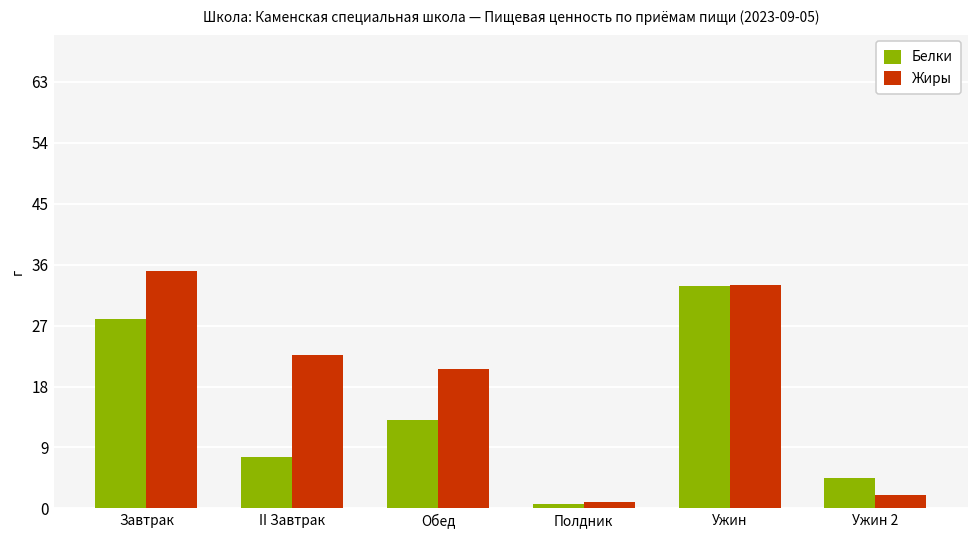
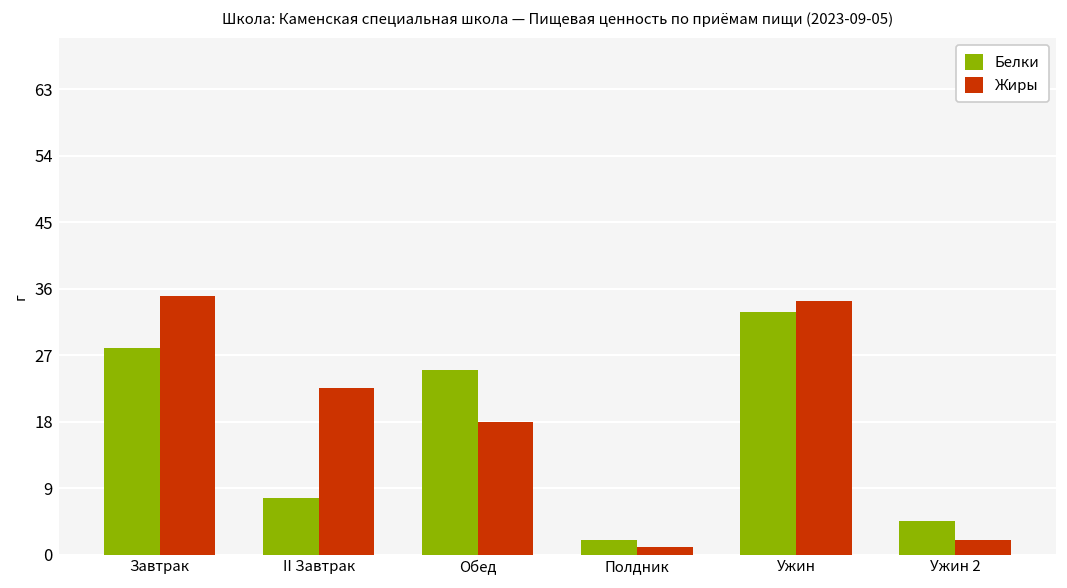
Белки, Обед: 13 -> 25
Жиры, Обед: 21 -> 18
Белки, Полдник: 1 -> 2
Жиры, Ужин: 33 -> 34
